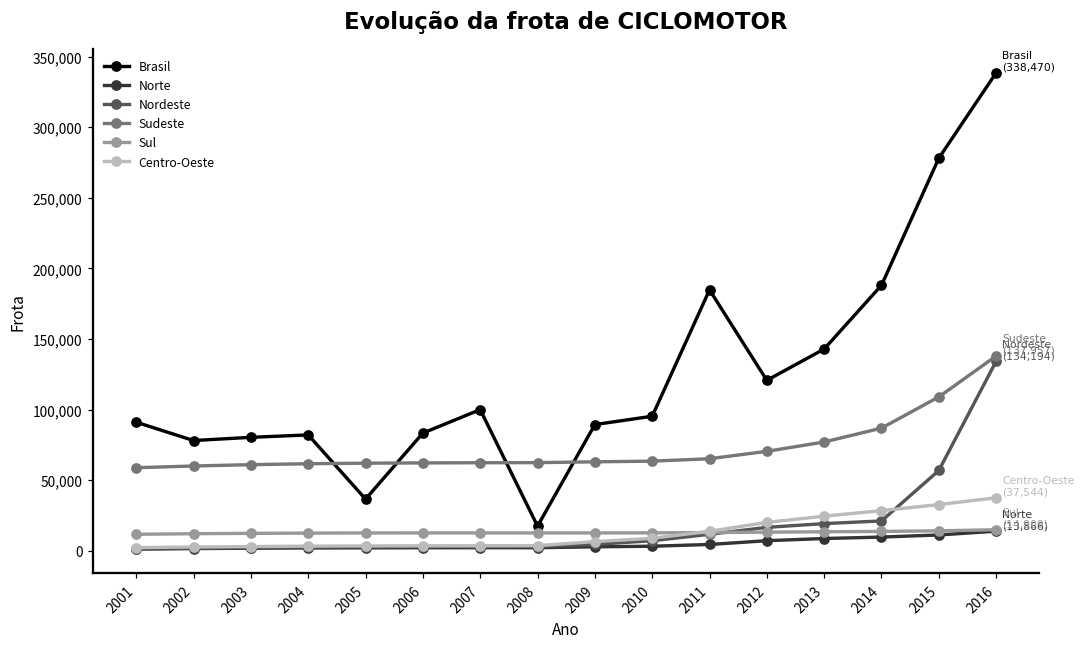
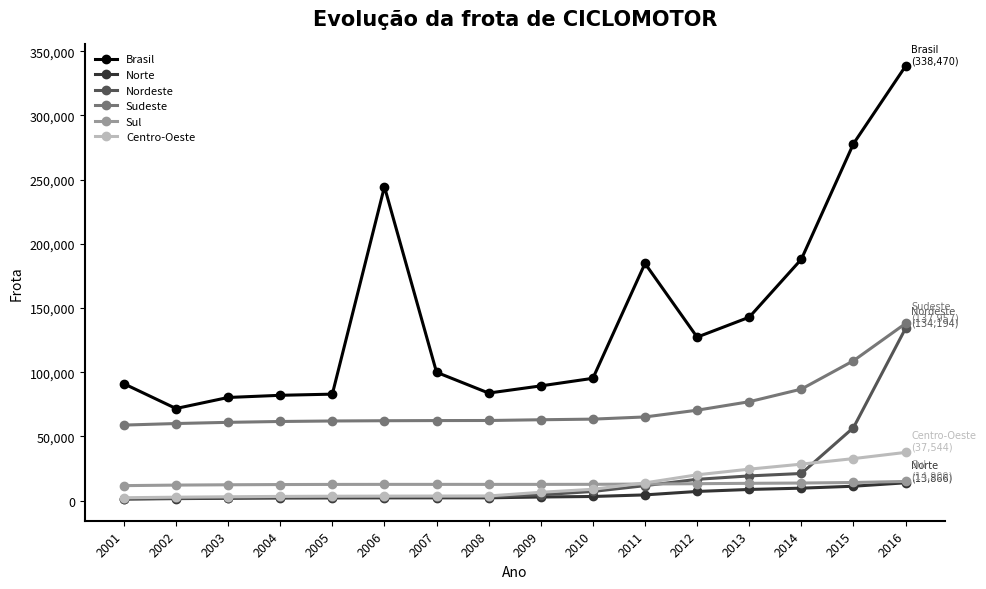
Brasil, 2002: 78,000 -> 72,000
Brasil, 2005: 37,000 -> 83,000
Brasil, 2006: 83,000 -> 244,000
Brasil, 2008: 17,000 -> 84,000
Brasil, 2012: 121,000 -> 127,000
